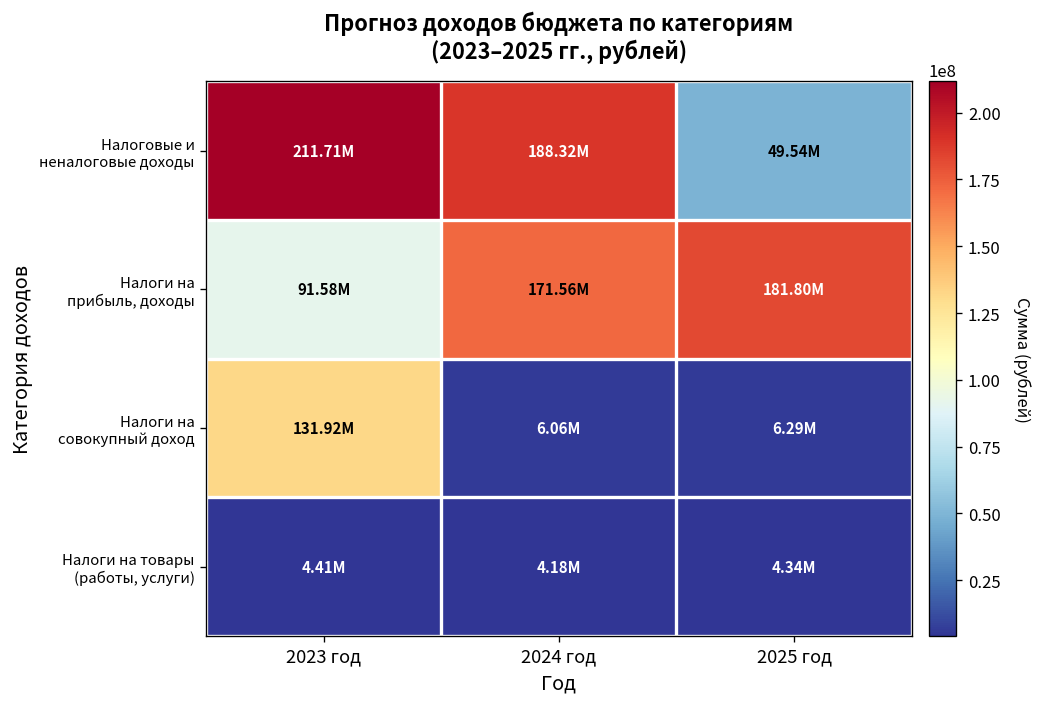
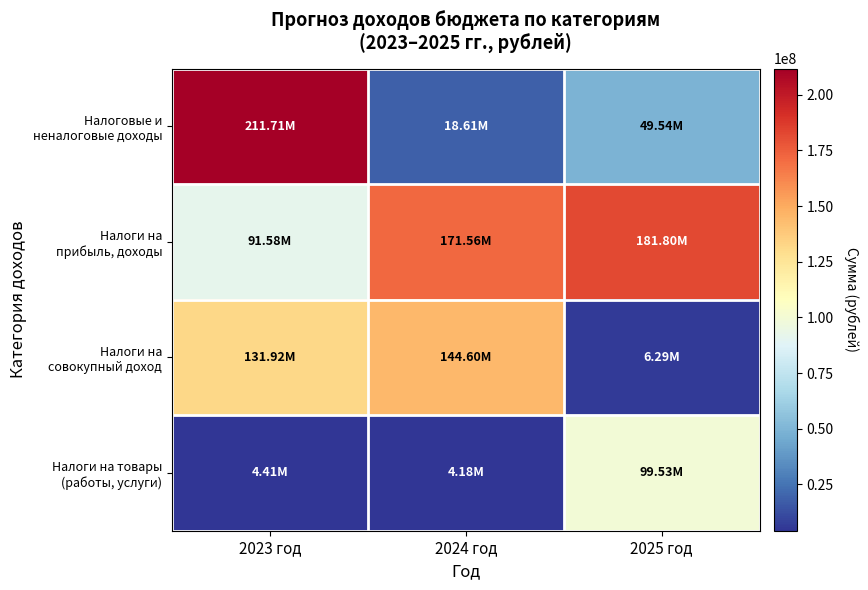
Налоговые и неналоговые доходы, 2024 год: 188.32М -> 18.61М
Налоги на совокупный доход, 2024 год: 6.06М -> 144.60М
Налоги на товары (работы, услуги), 2025 год: 4.34М -> 99.53М
